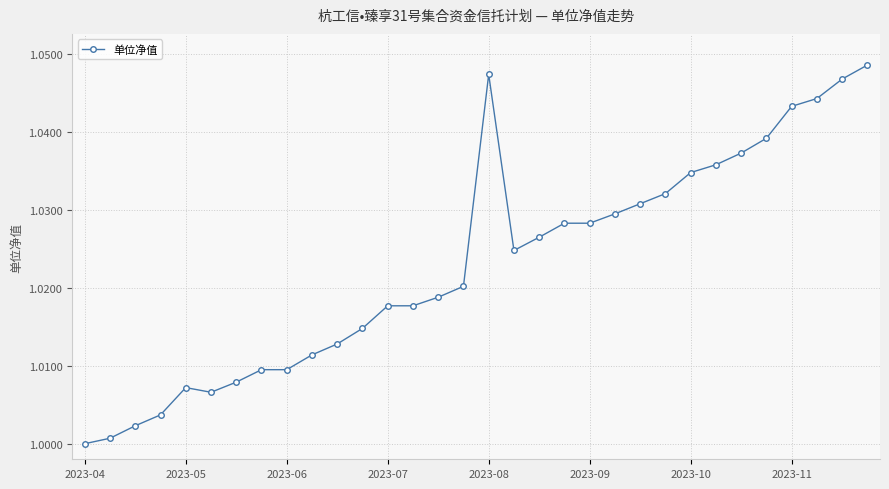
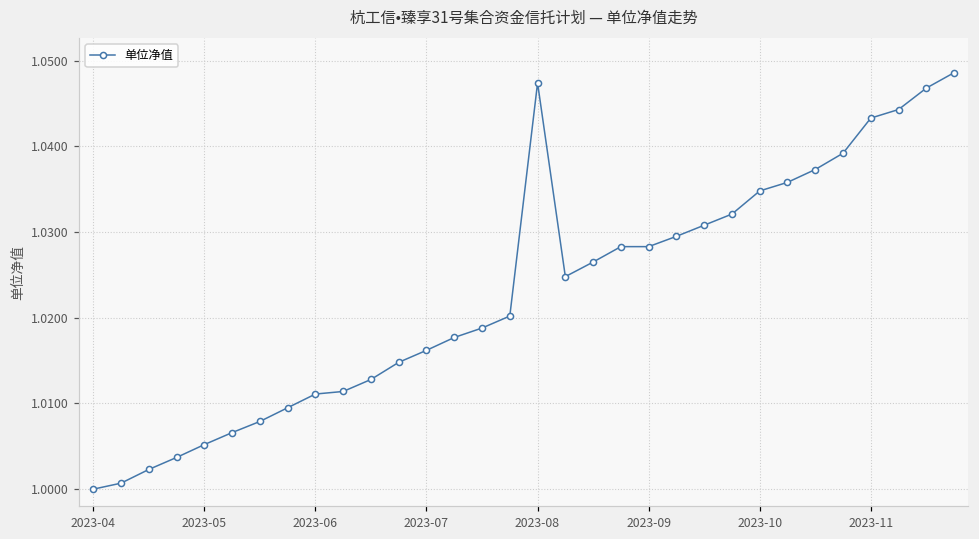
2023-05: 1.007 -> 1.005
2023-06: 1.010 -> 1.011
2023-07: 1.018 -> 1.016
